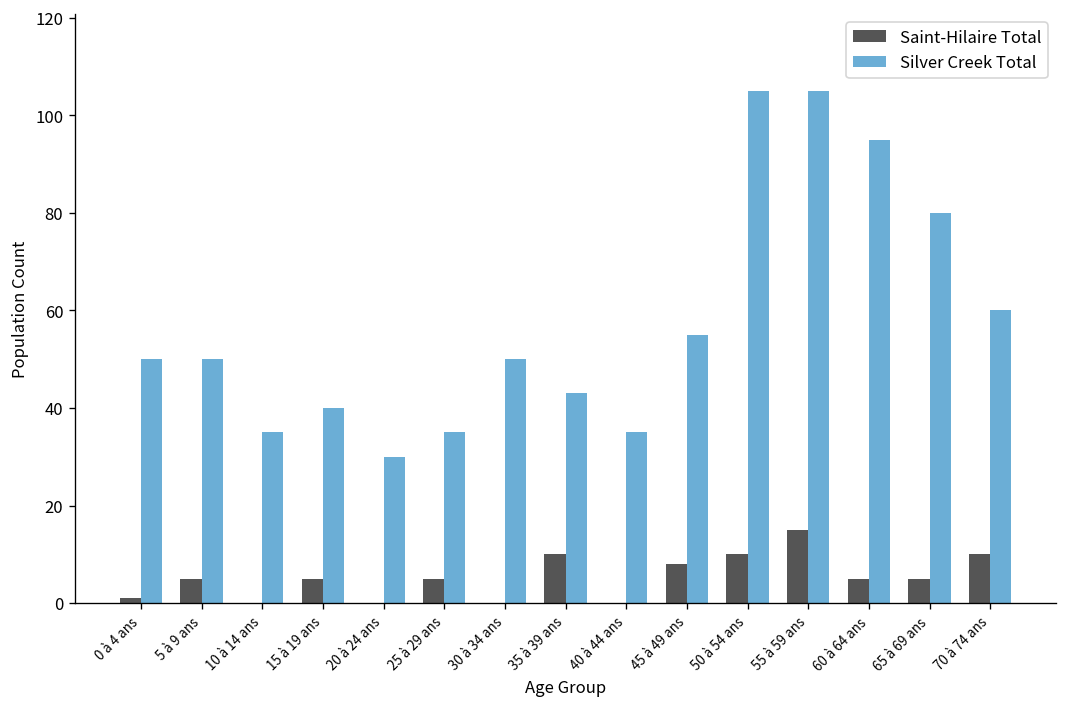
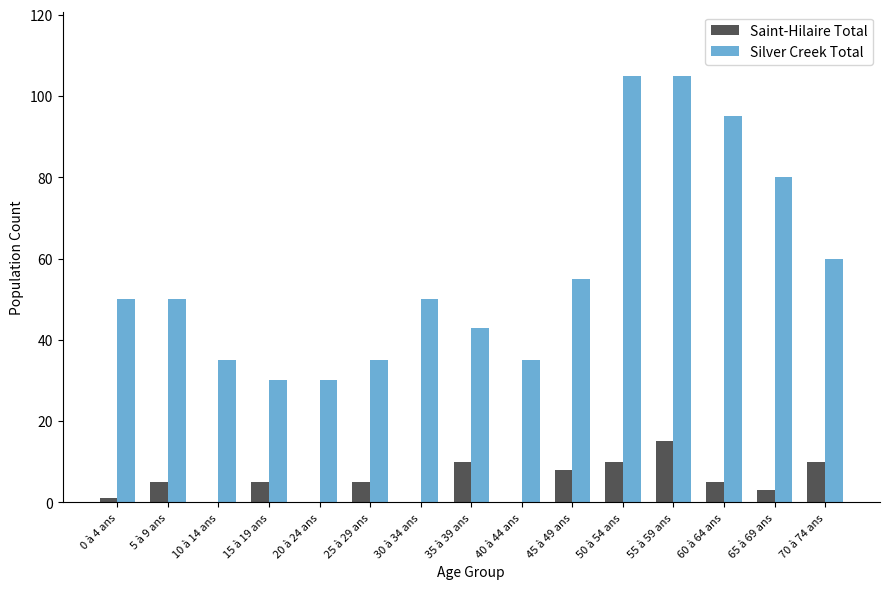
Silver Creek Total, 15 à 19 ans: 40 -> 30
Saint-Hilaire Total, 65 à 69 ans: 5 -> 3
